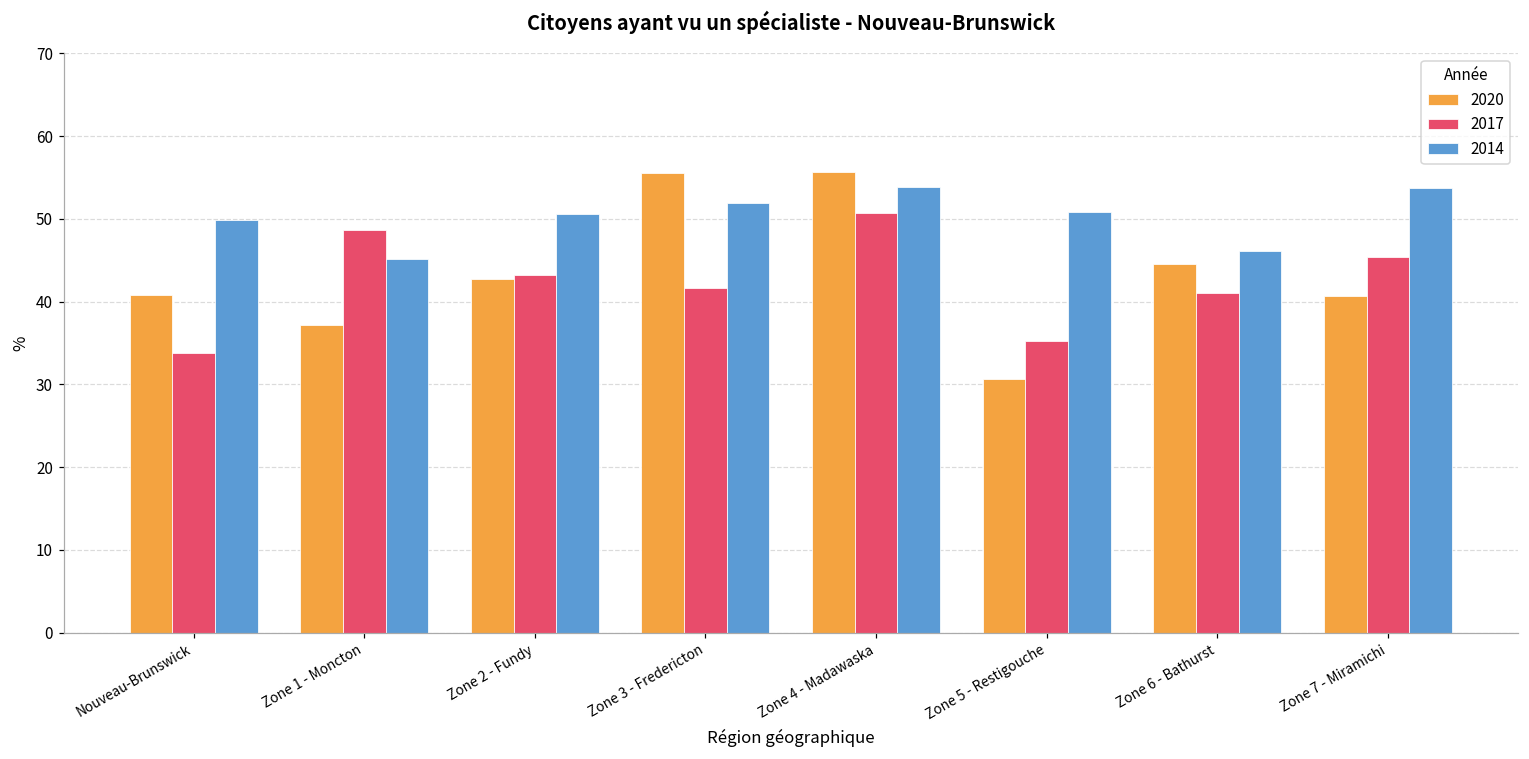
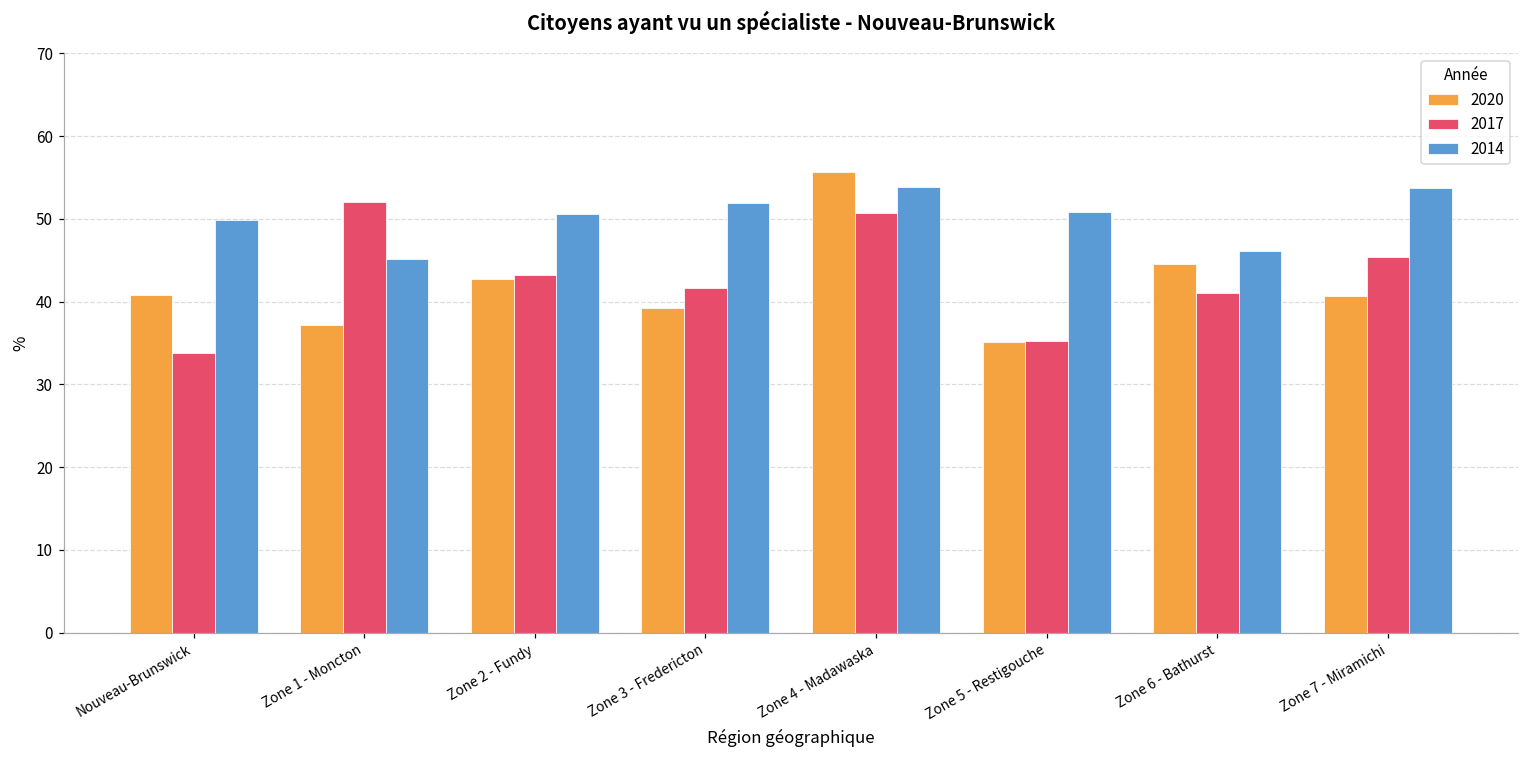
2017, Zone 1 - Moncton: 49 -> 52
2020, Zone 3 - Fredericton: 55 -> 39
2020, Zone 5 - Restigouche: 31 -> 35
